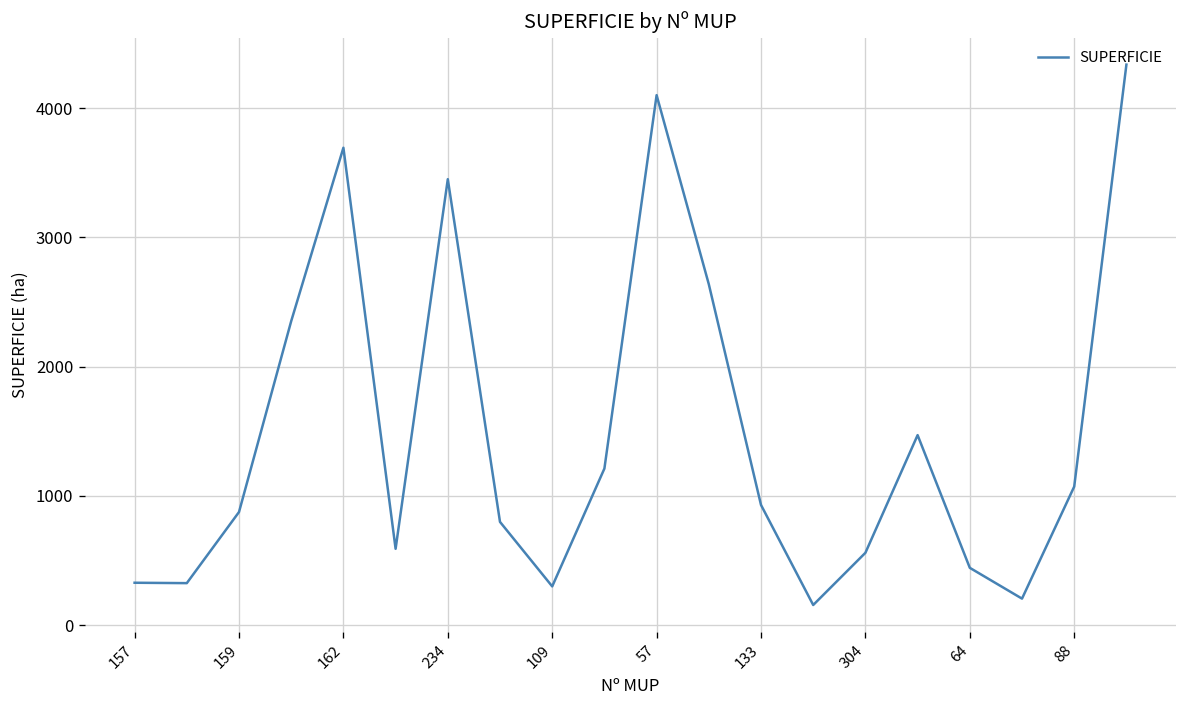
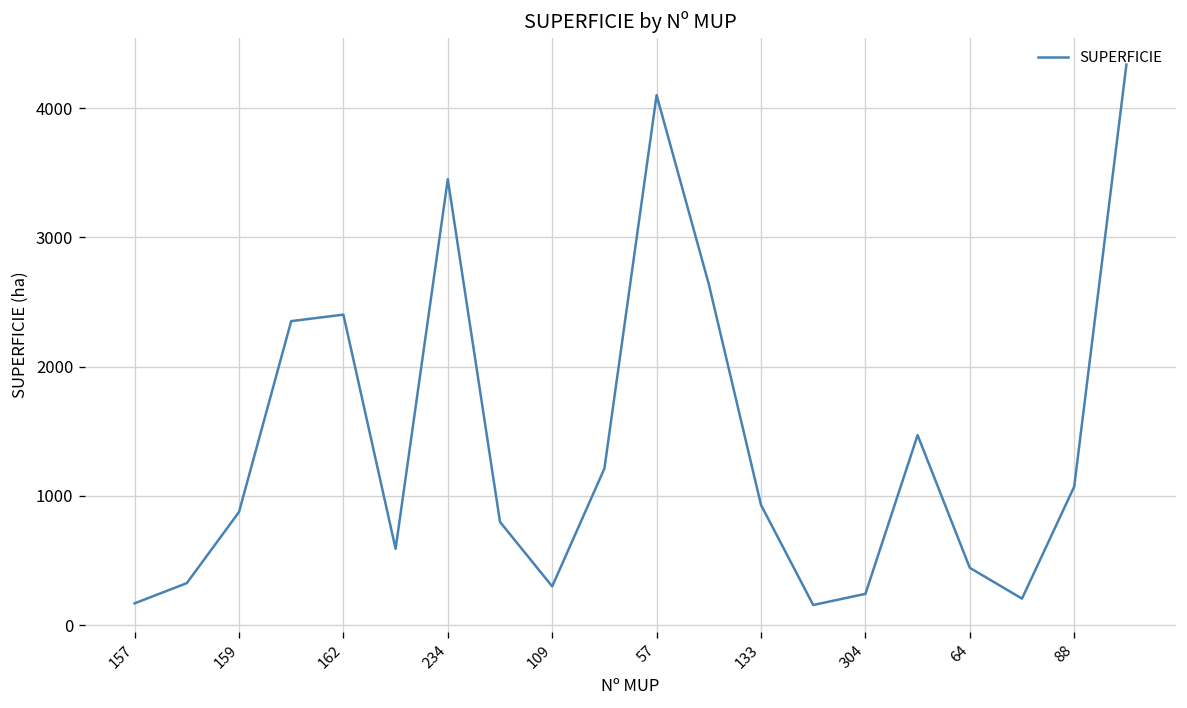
157: 330 -> 170
162: 3690 -> 2400
304: 560 -> 240
